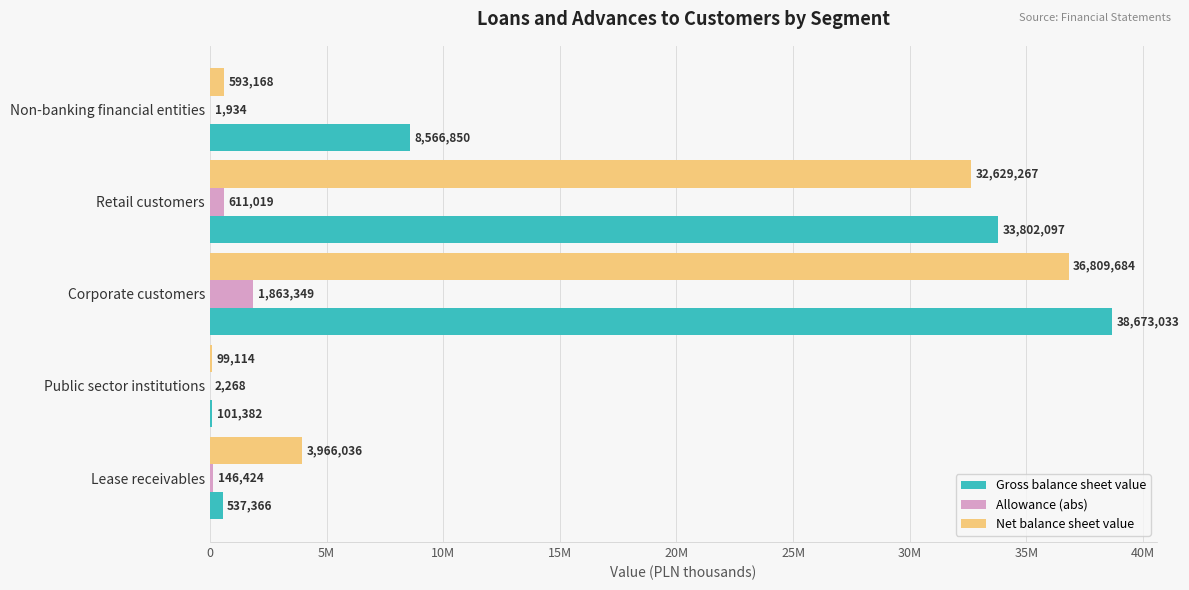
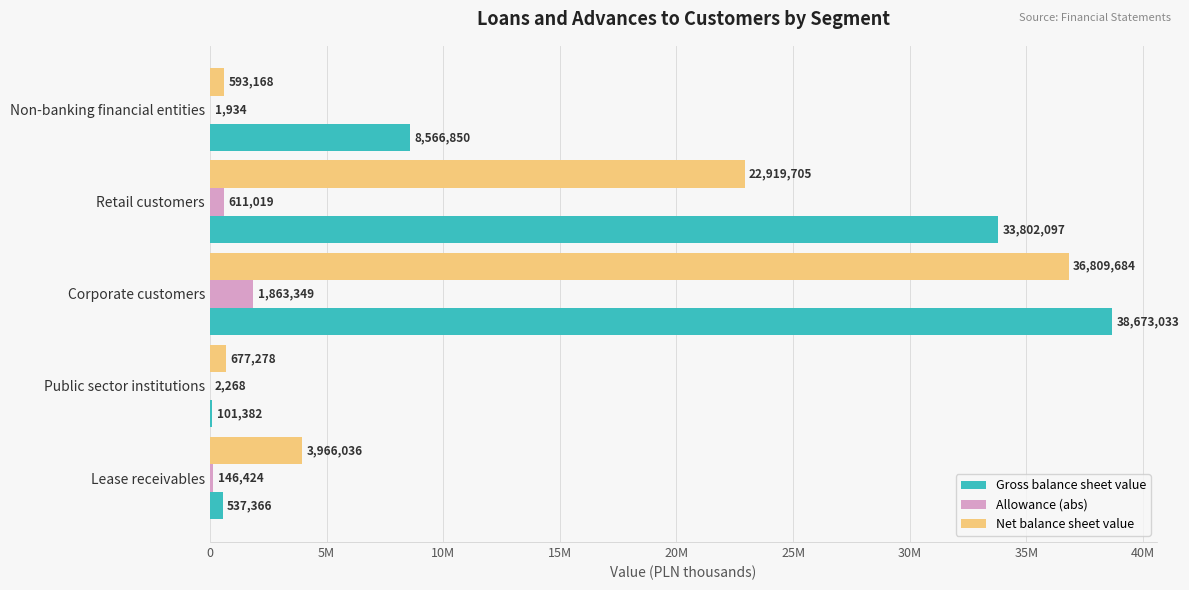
Net balance sheet value, Retail customers: 32,629,267 -> 22,919,705
Net balance sheet value, Public sector institutions: 99,114 -> 677,278
